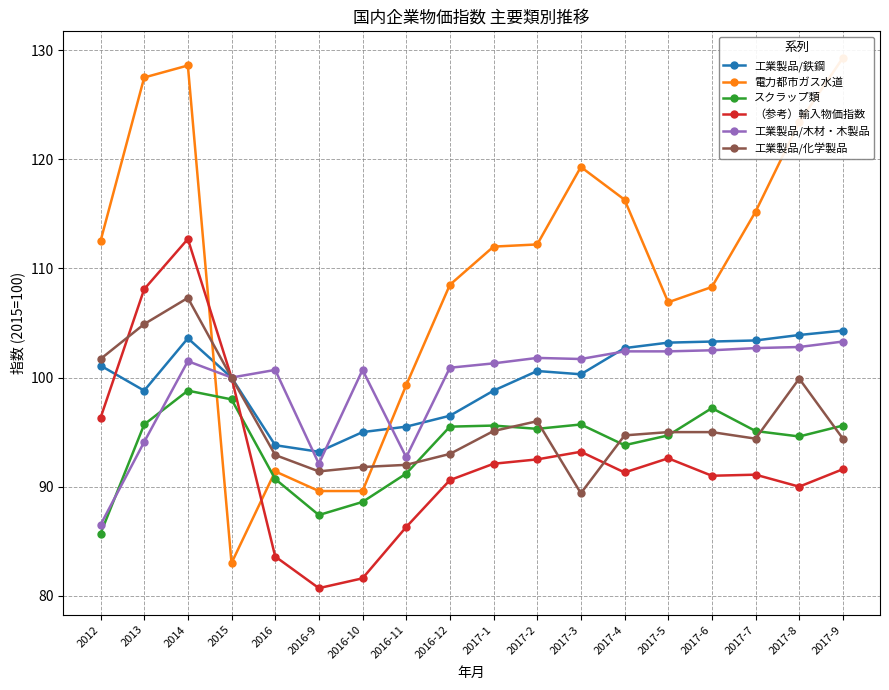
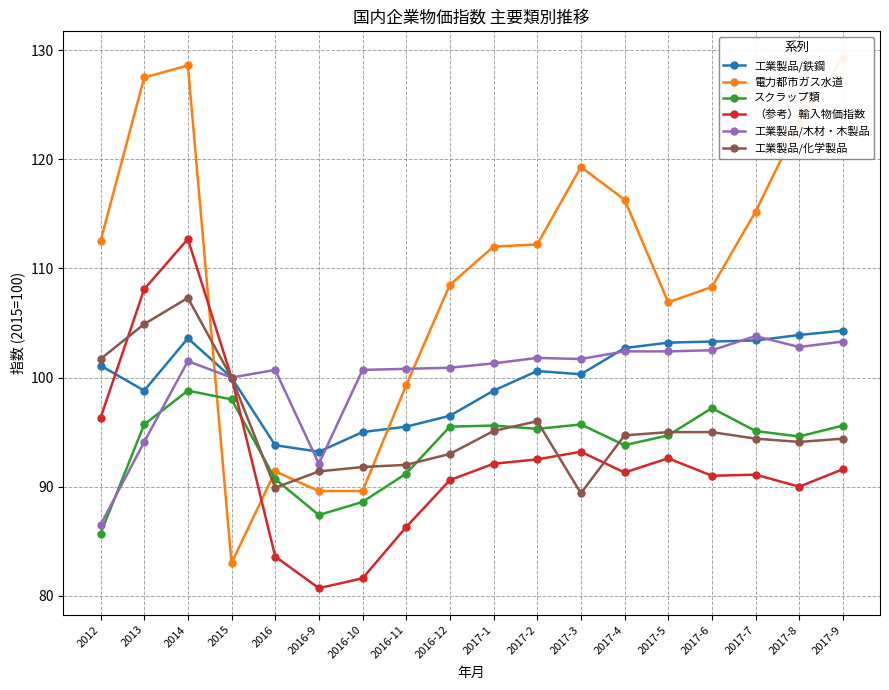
工業製品/化学製品, 2016: 92.9 -> 89.9
工業製品/木材・木製品, 2016-11: 92.7 -> 100.8
工業製品/木材・木製品, 2017-7: 102.7 -> 103.8
工業製品/化学製品, 2017-8: 99.9 -> 94.1
